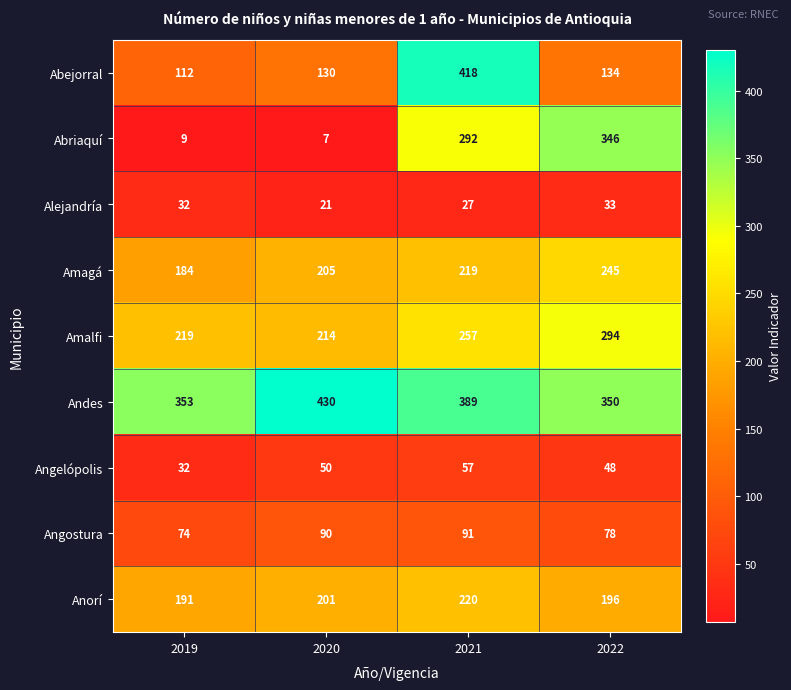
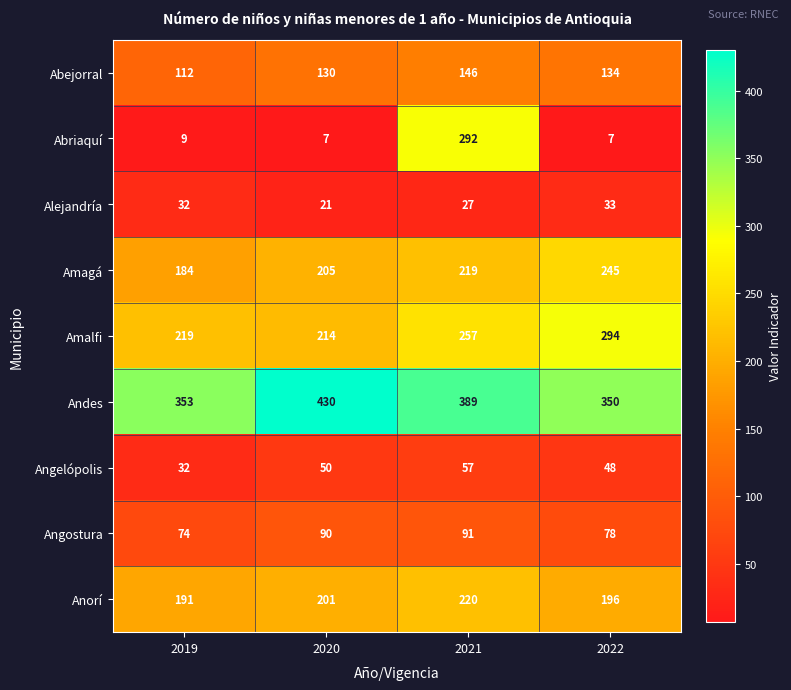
Abejorral, 2021: 418 -> 146
Abriaquí, 2022: 346 -> 7
